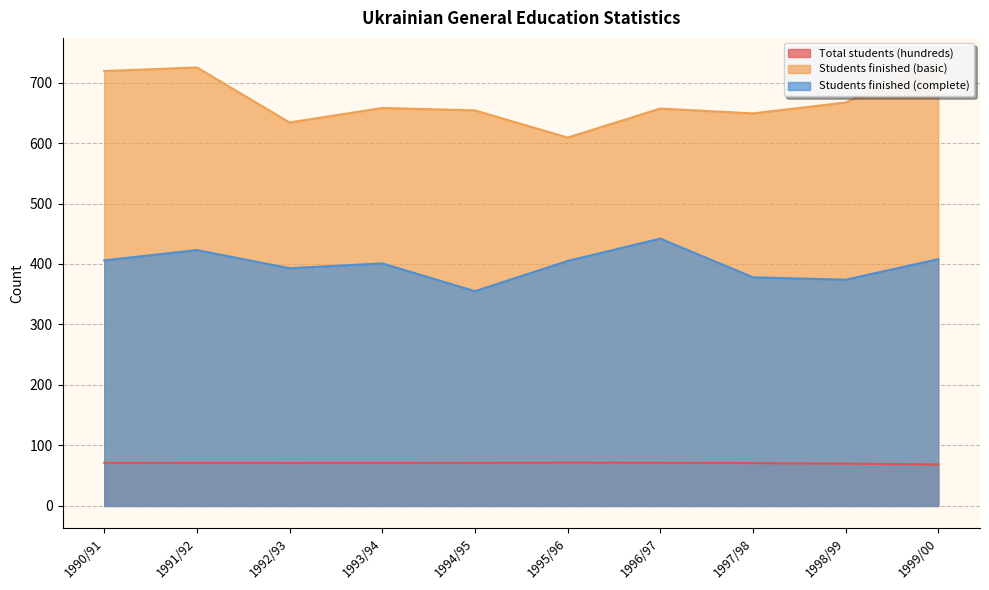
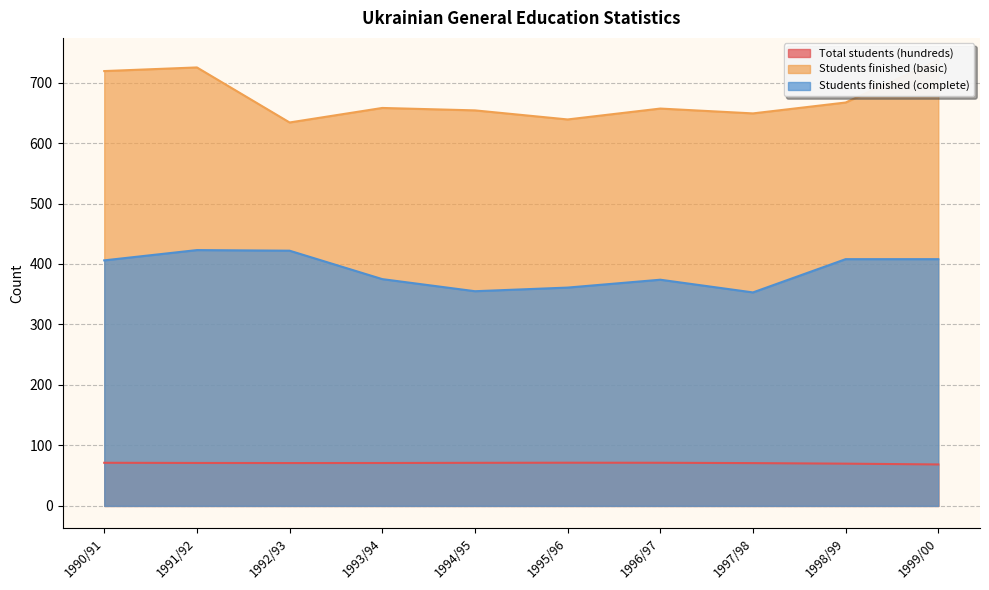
Students finished (complete), 1992/93: 390 -> 420
Students finished (complete), 1993/94: 400 -> 380
Students finished (basic), 1995/96: 610 -> 640
Students finished (complete), 1995/96: 410 -> 360
Students finished (complete), 1996/97: 440 -> 370
Students finished (complete), 1997/98: 380 -> 350
Students finished (complete), 1998/99: 370 -> 410
